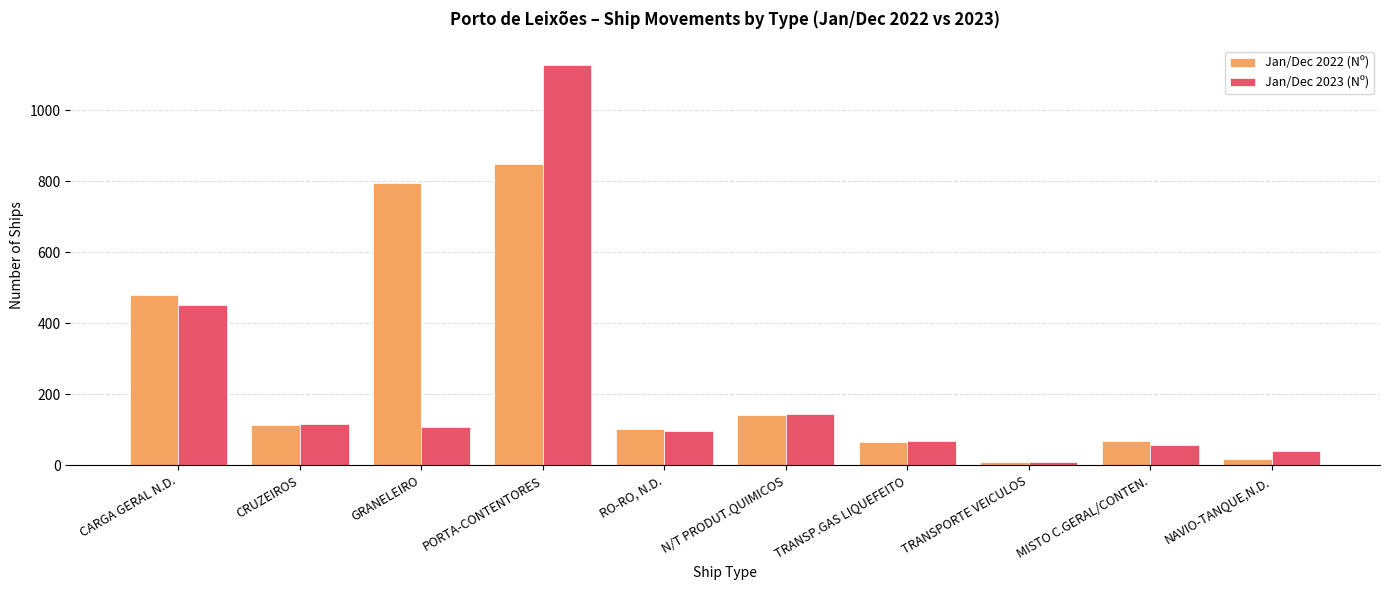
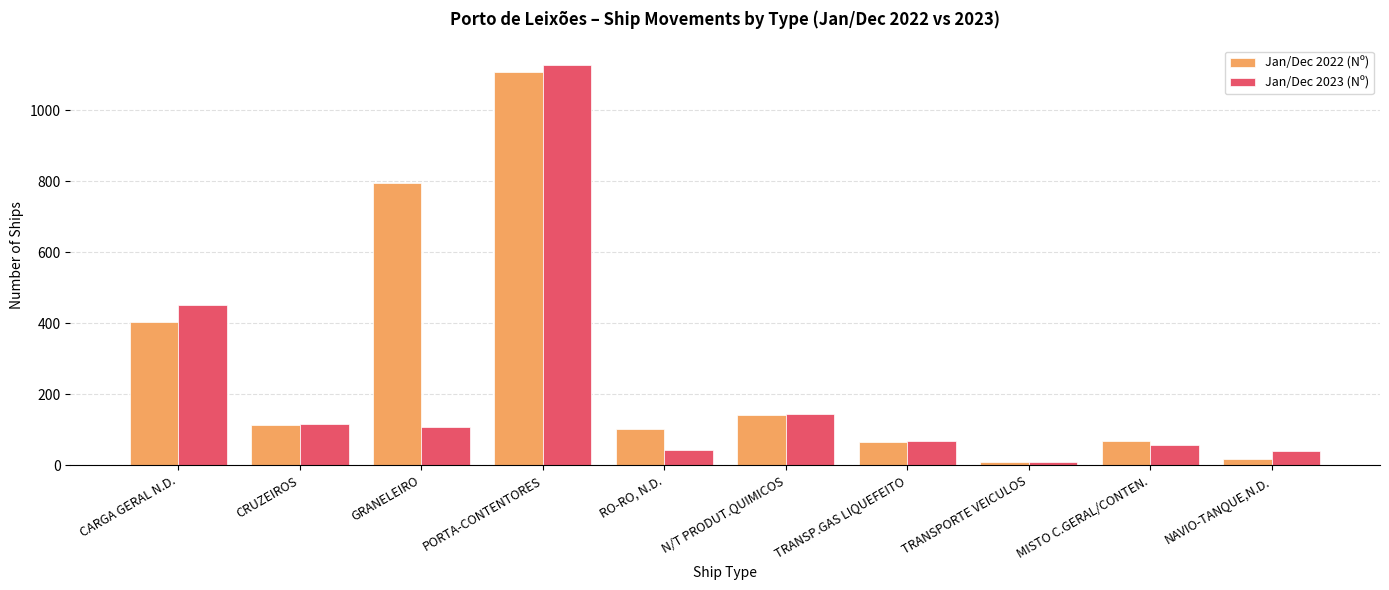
Jan/Dec 2022 (Nº), CARGA GERAL N.D.: 480 -> 400
Jan/Dec 2022 (Nº), PORTA-CONTENTORES: 850 -> 1110
Jan/Dec 2023 (Nº), RO-RO, N.D.: 100 -> 40
